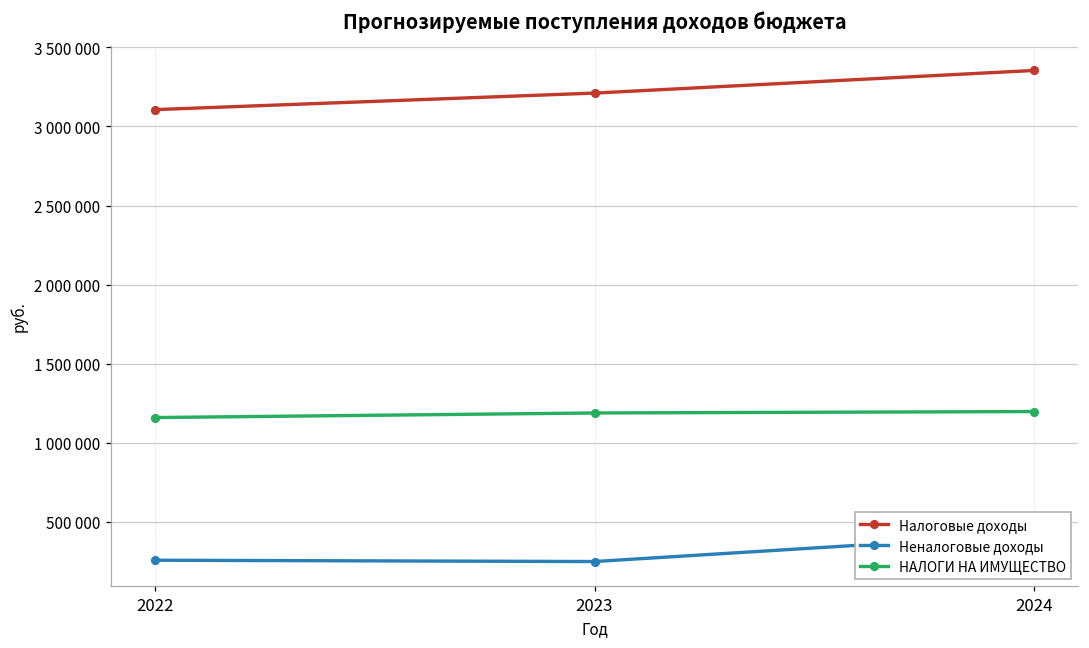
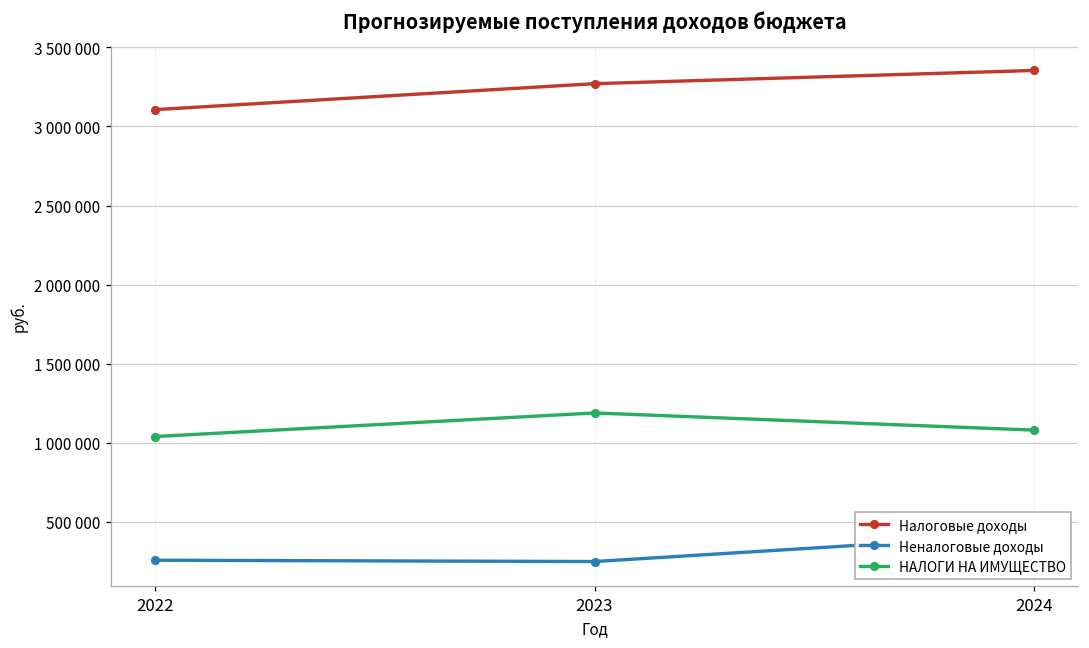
НАЛОГИ НА ИМУЩЕСТВО, 2022: 1160000 -> 1040000
Налоговые доходы, 2023: 3210000 -> 3270000
НАЛОГИ НА ИМУЩЕСТВО, 2024: 1200000 -> 1080000
